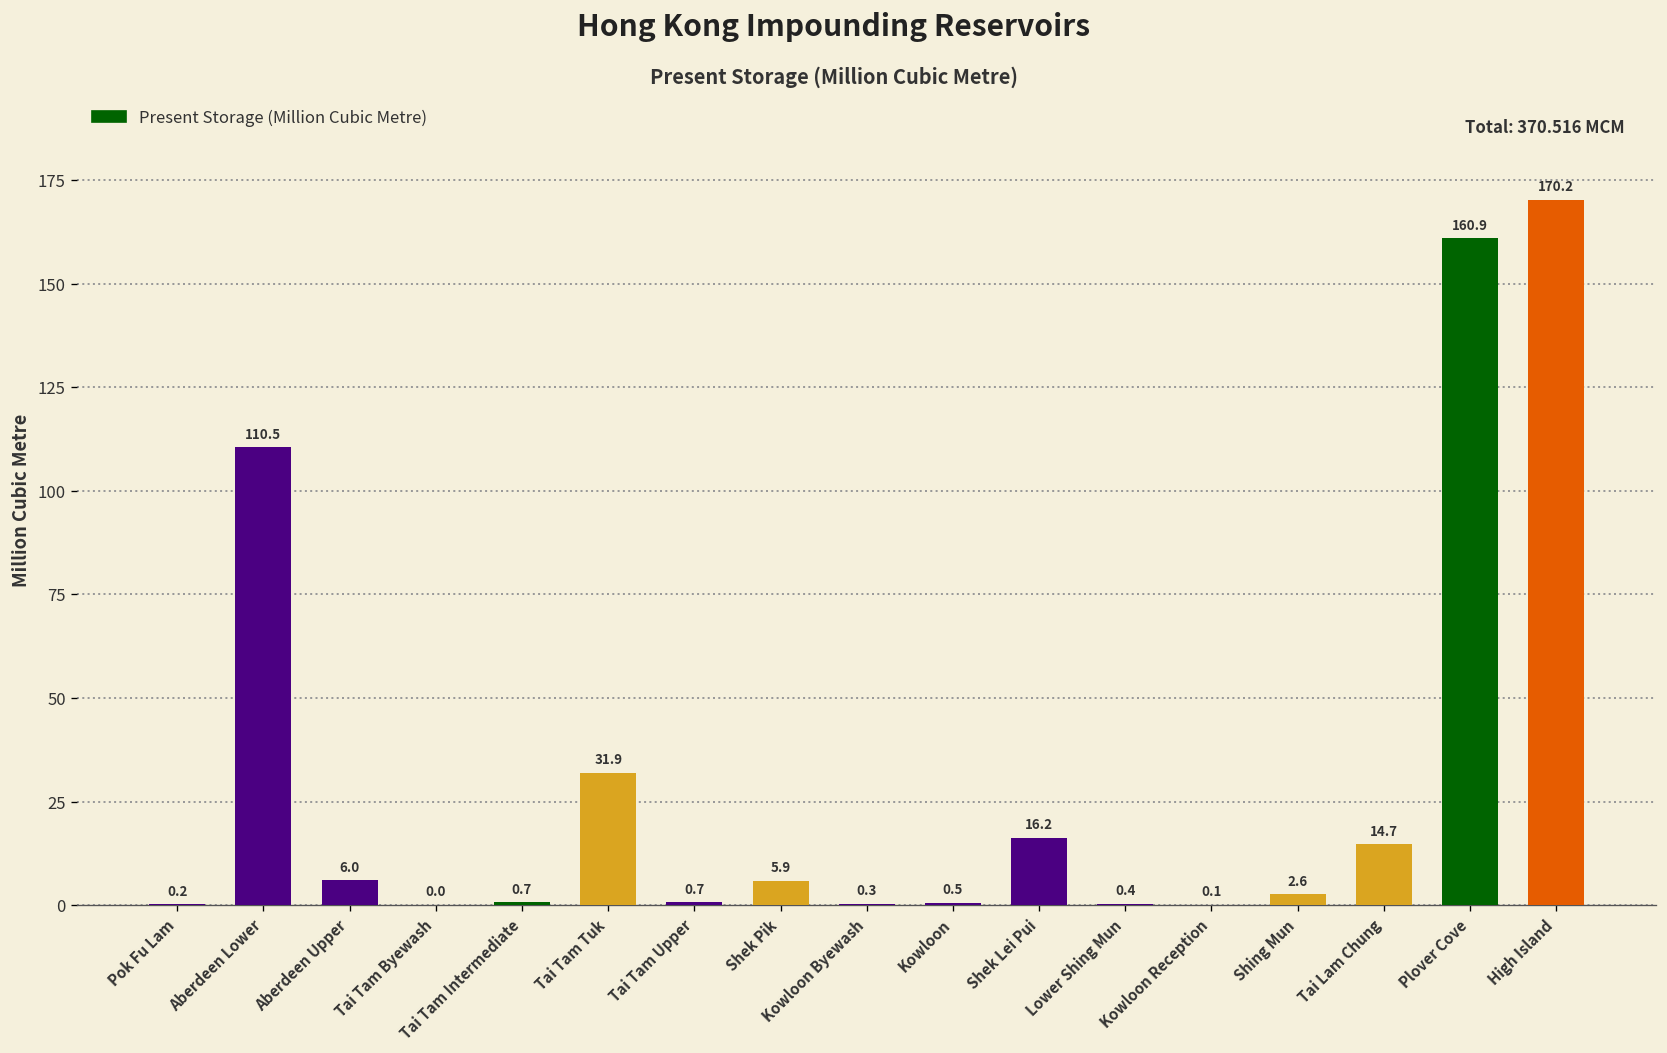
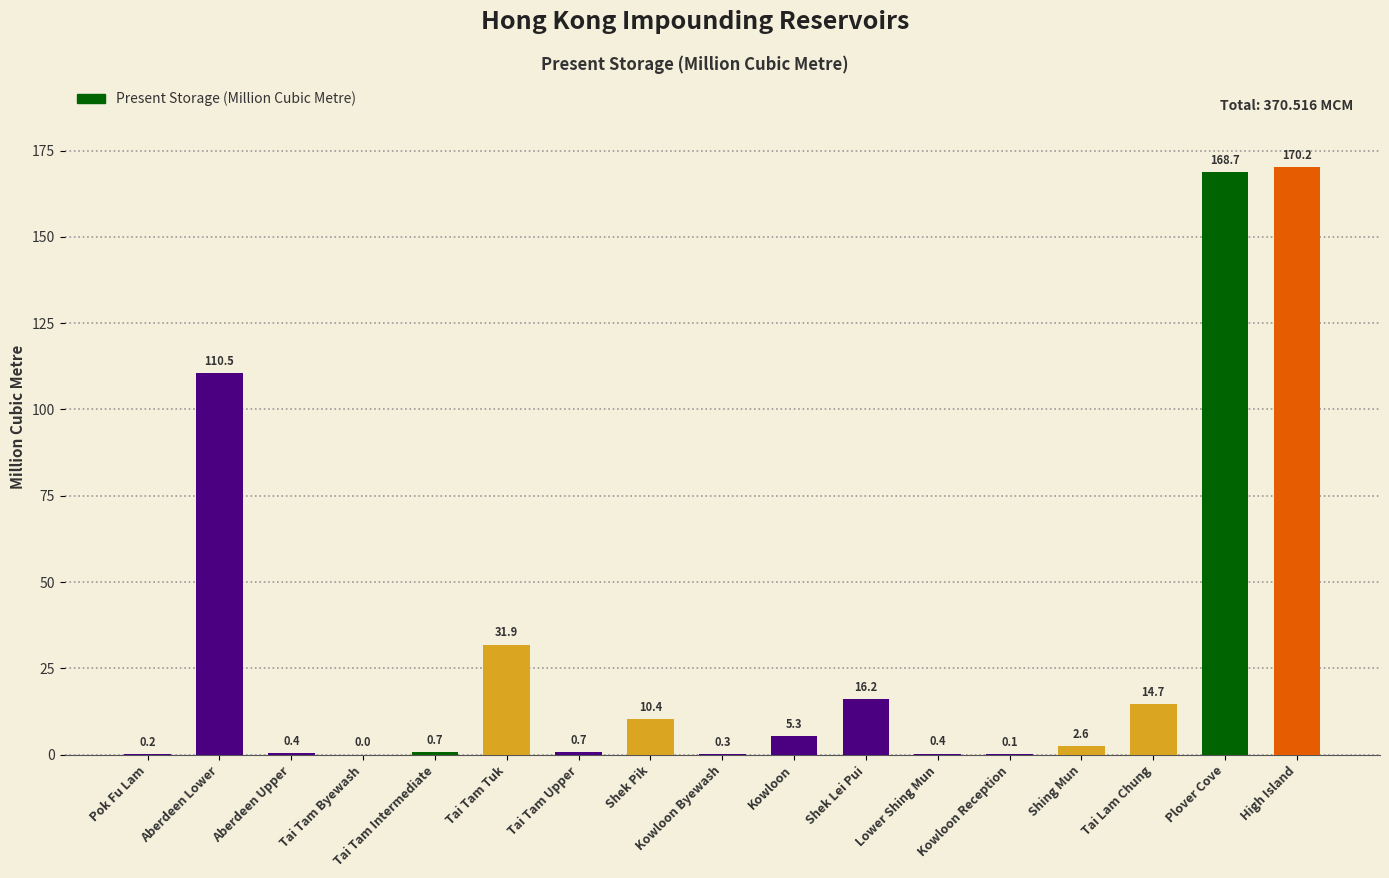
Aberdeen Upper: 6.0 -> 0.4
Shek Pik: 5.9 -> 10.4
Kowloon: 0.5 -> 5.3
Plover Cove: 160.9 -> 168.7
